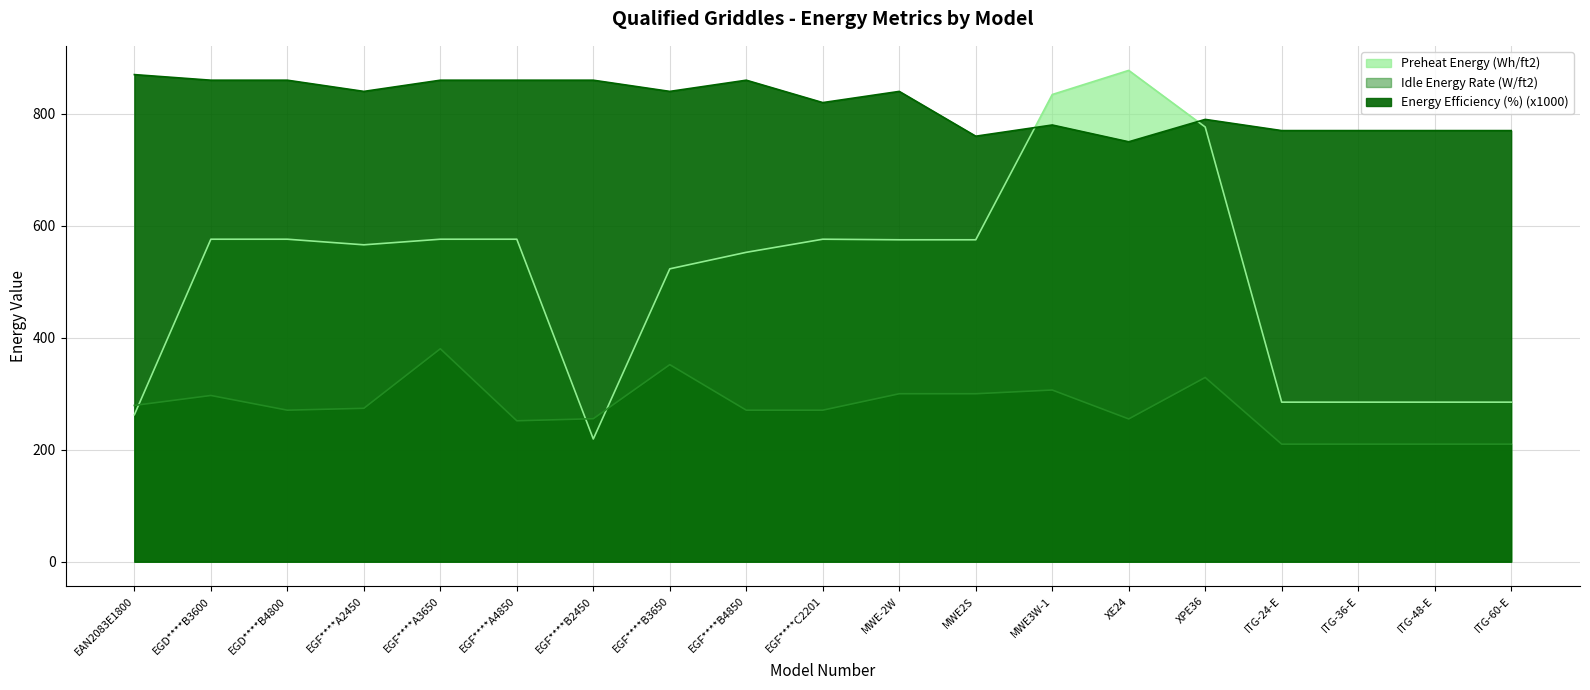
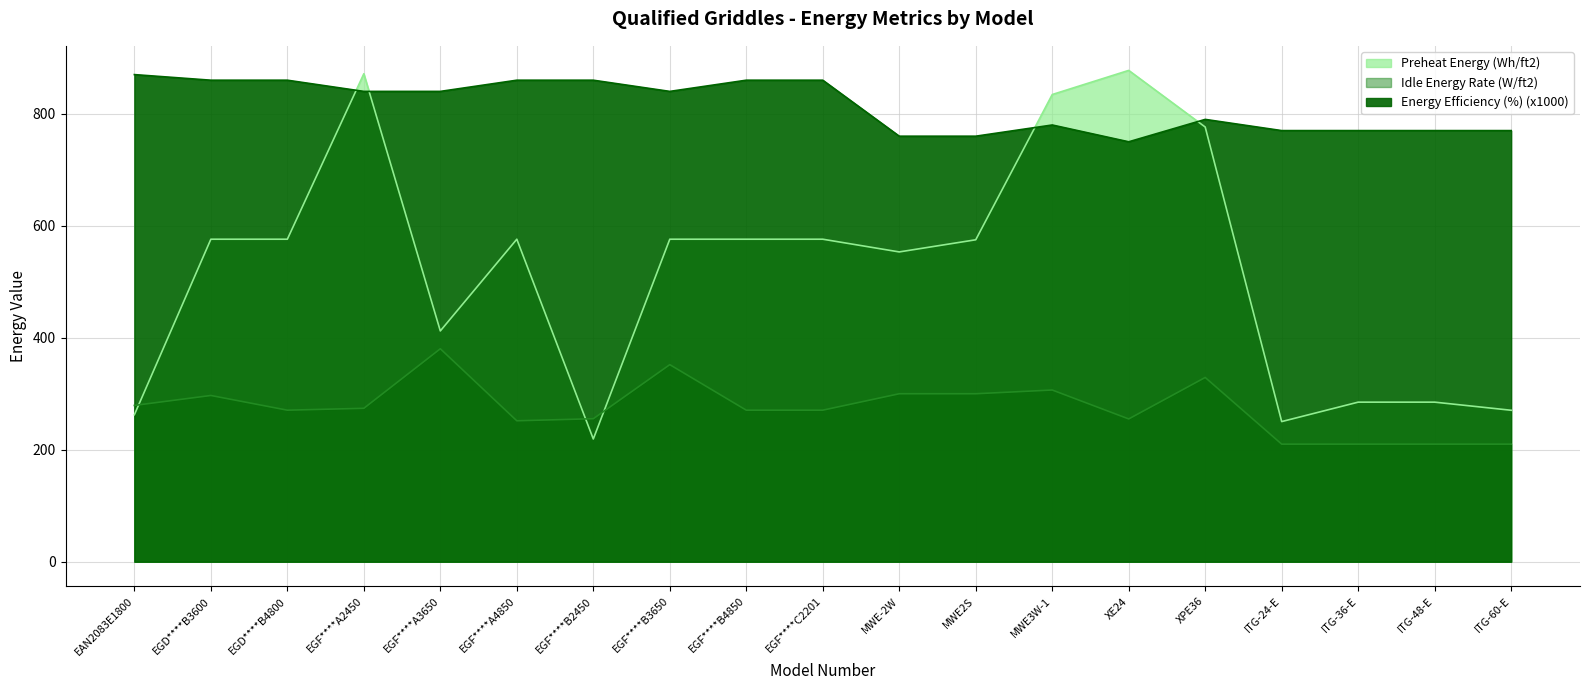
Preheat Energy (Wh/ft2), EGF****A2450: 570 -> 870
Preheat Energy (Wh/ft2), EGF****A3650: 580 -> 410
Energy Efficiency (%) (x1000), EGF****A3650: 860 -> 840
Preheat Energy (Wh/ft2), EGF****B3650: 520 -> 580
Preheat Energy (Wh/ft2), EGF****B4850: 550 -> 580
Energy Efficiency (%) (x1000), EGF****C2201: 820 -> 860
Preheat Energy (Wh/ft2), MWE-2W: 580 -> 550
Energy Efficiency (%) (x1000), MWE-2W: 840 -> 760
Preheat Energy (Wh/ft2), ITG-24-E: 290 -> 250
Preheat Energy (Wh/ft2), ITG-60-E: 290 -> 270
